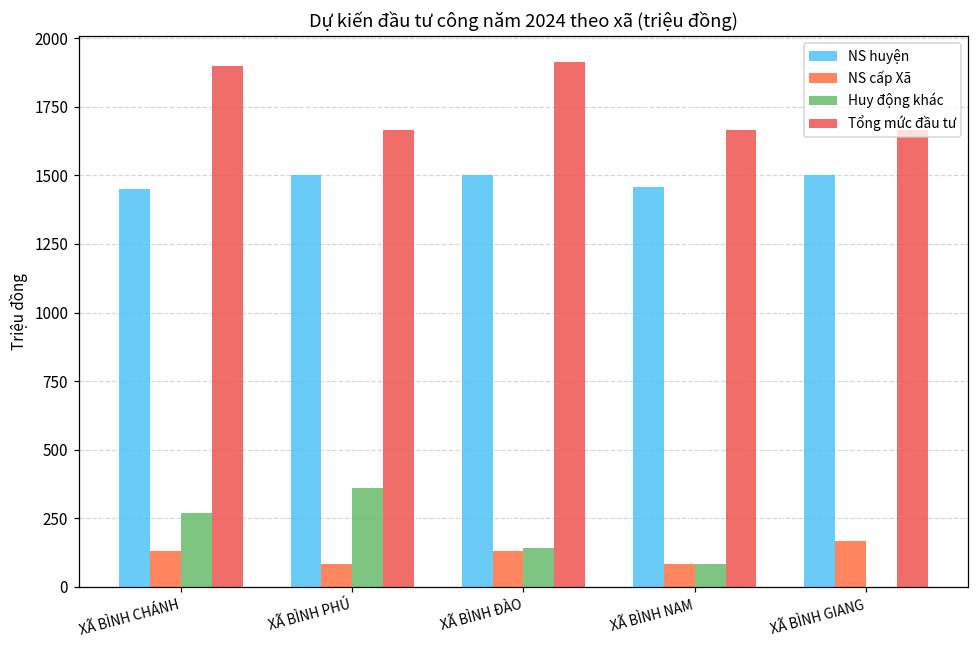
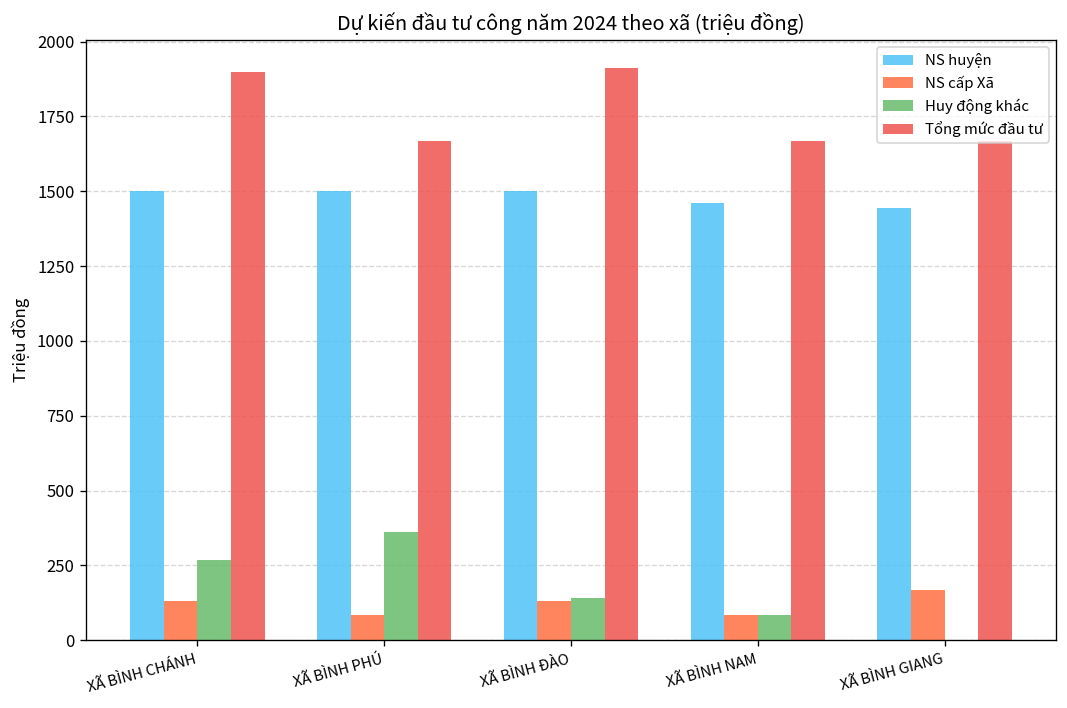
NS huyện, XÃ BÌNH CHÁNH: 1450 -> 1500
NS huyện, XÃ BÌNH GIANG: 1500 -> 1440
